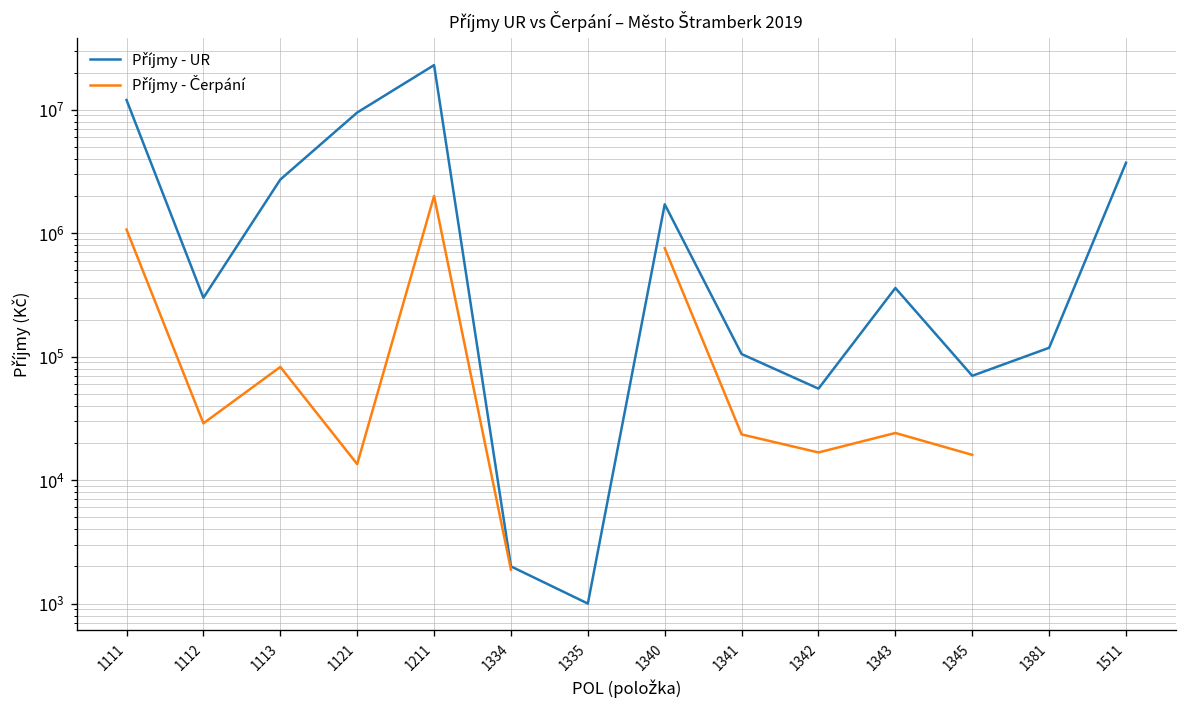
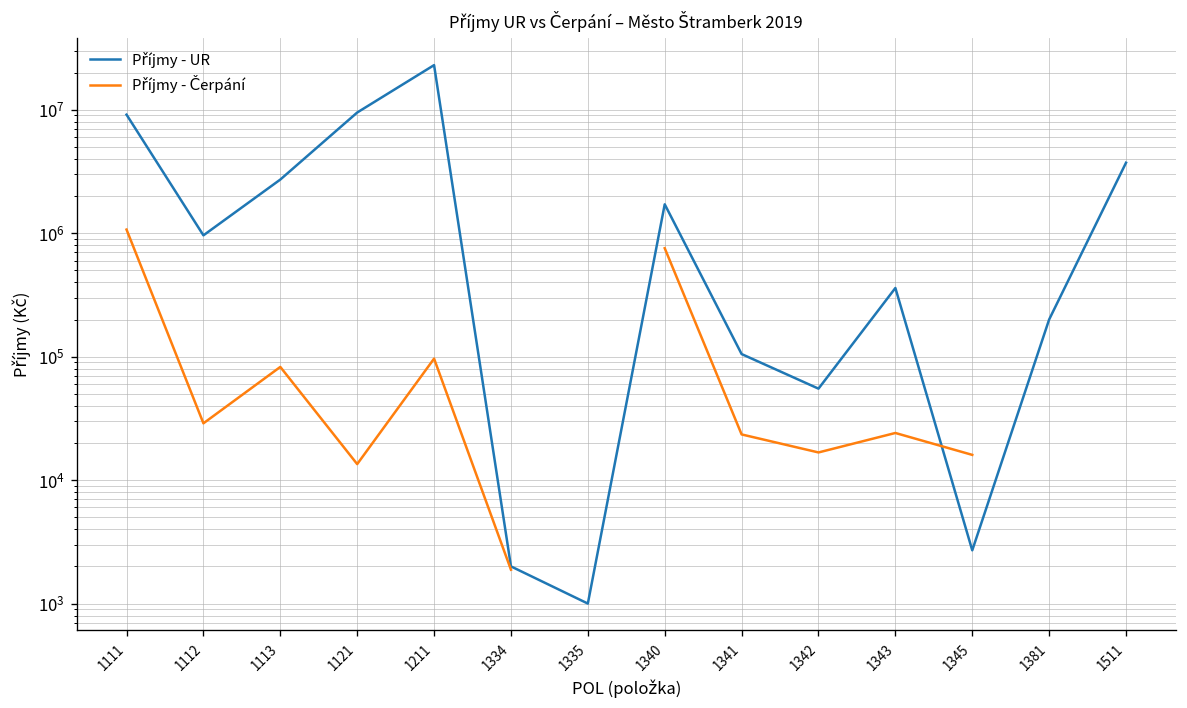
Příjmy - UR, 1111: 12000000 -> 9000000
Příjmy - UR, 1112: 300000 -> 1000000
Příjmy - Čerpání, 1211: 2000000 -> 100000
Příjmy - UR, 1345: 70000 -> 2700
Příjmy - UR, 1381: 120000 -> 200000
